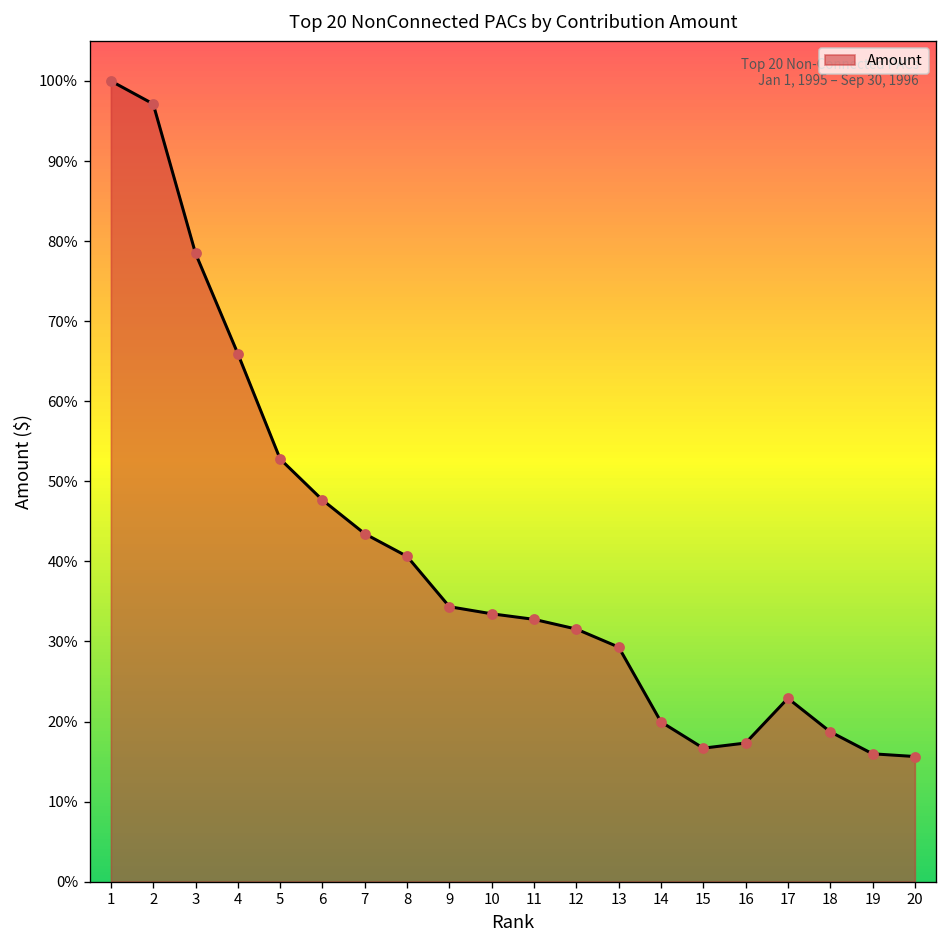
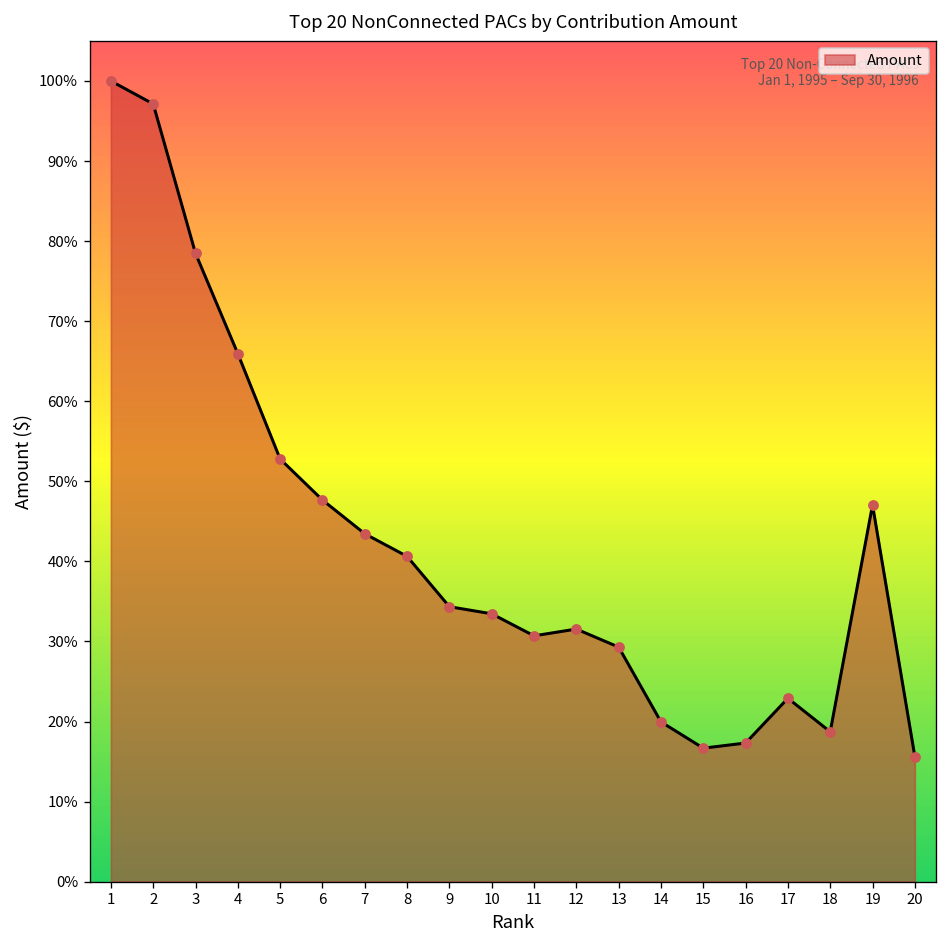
11: 33% -> 31%
19: 16% -> 47%
